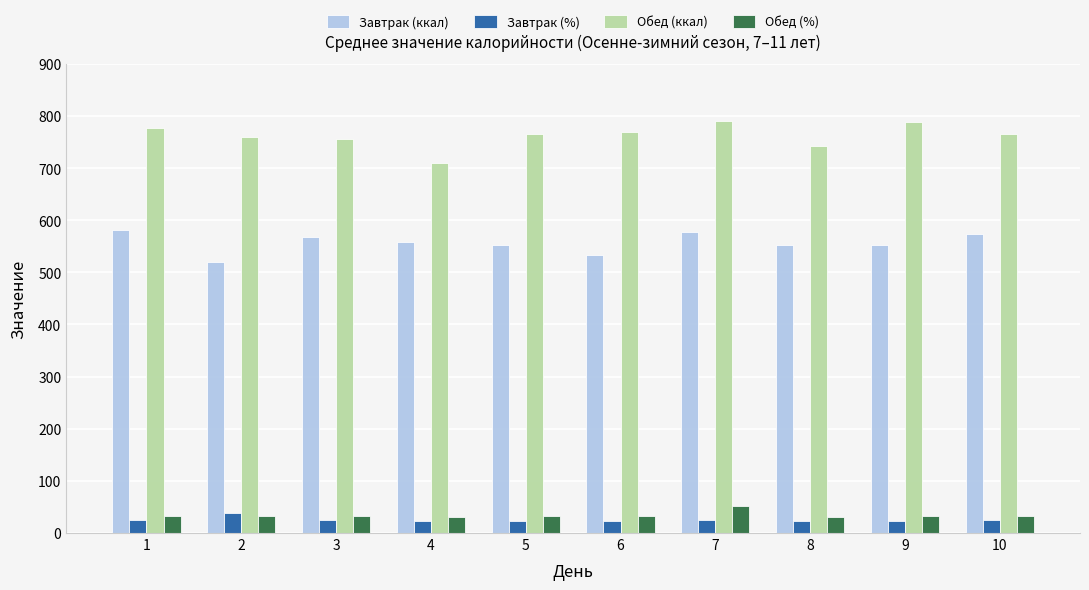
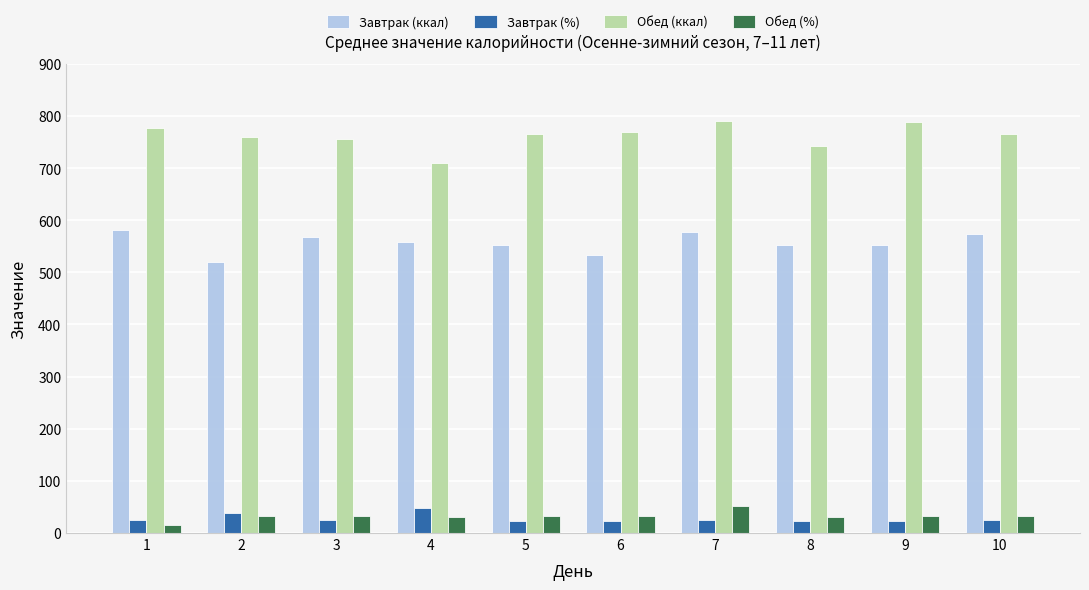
Обед (%), 1: 30 -> 20
Завтрак (%), 4: 20 -> 50
